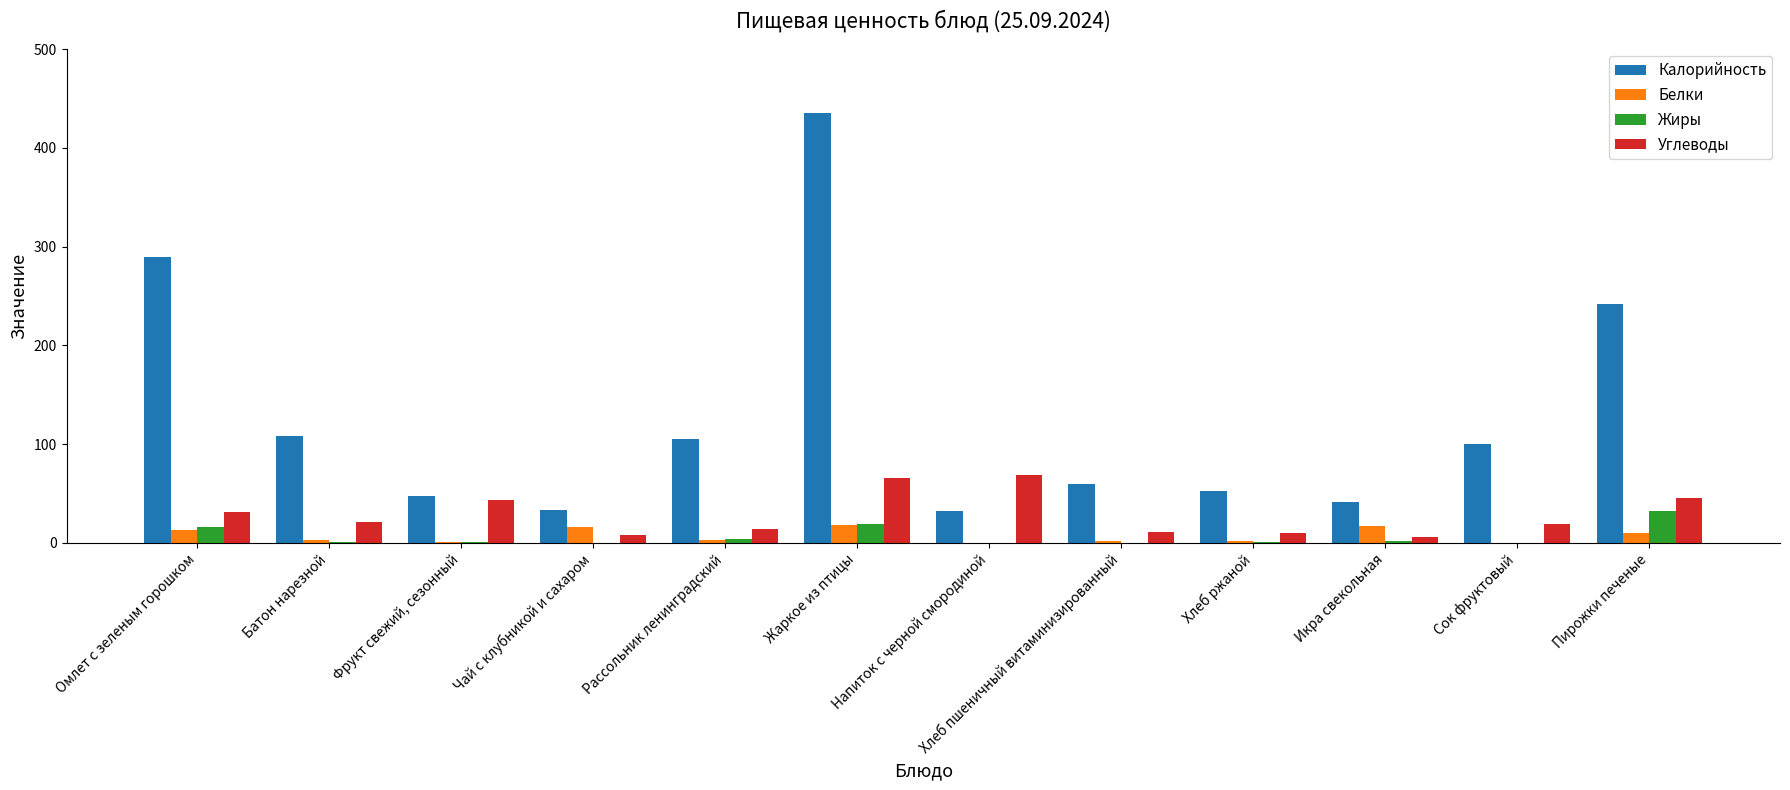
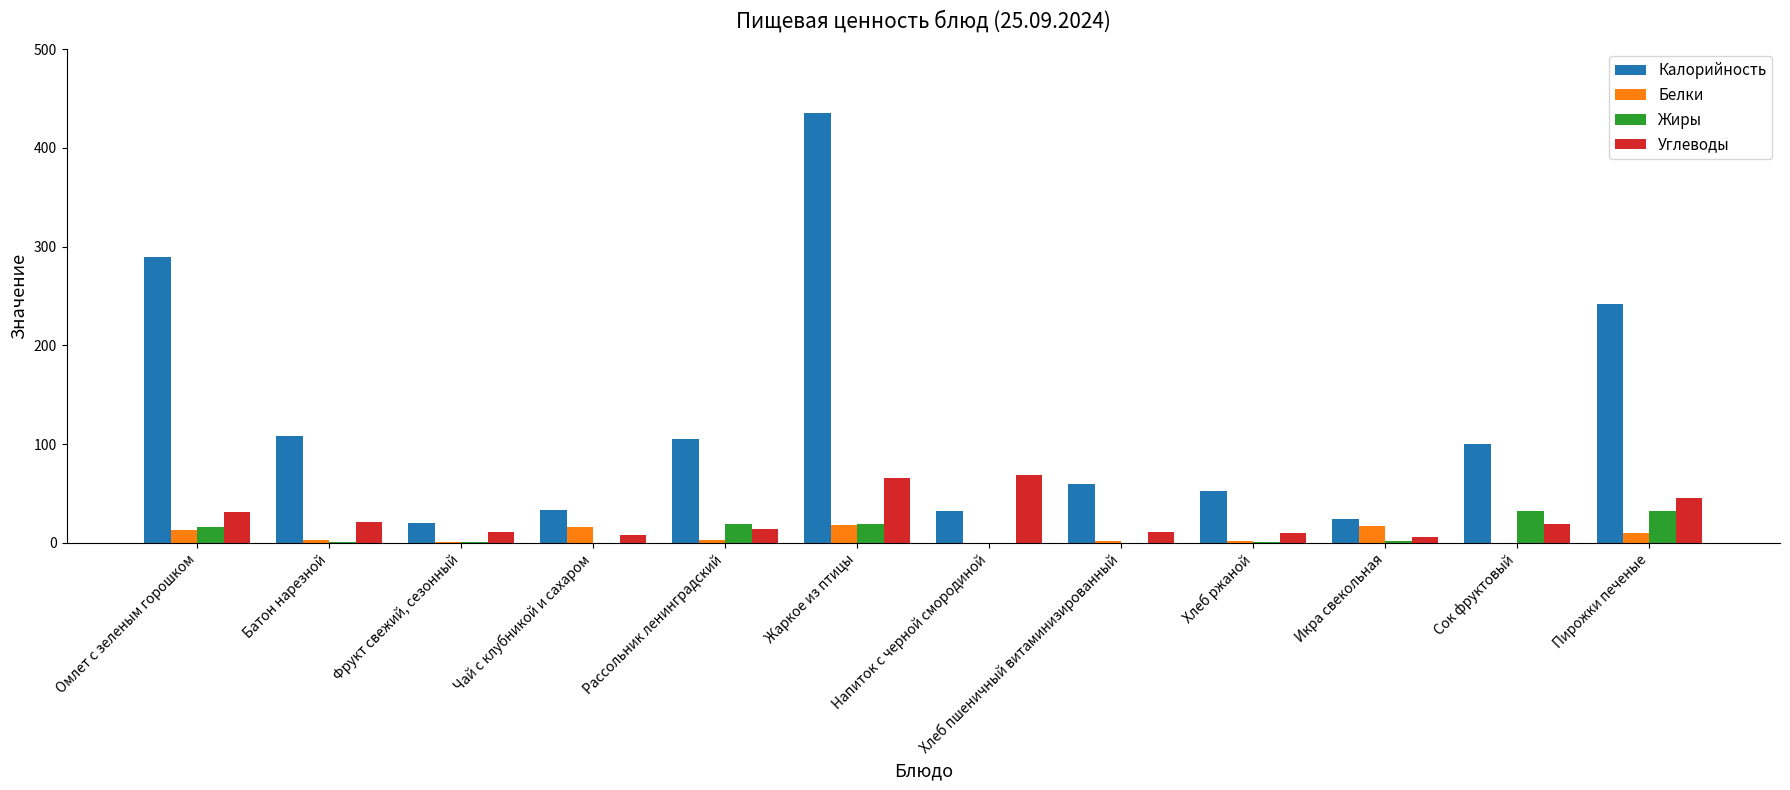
Калорийность, Фрукт свежий, сезонный: 50 -> 20
Углеводы, Фрукт свежий, сезонный: 40 -> 10
Жиры, Рассольник ленинградский: 0 -> 20
Калорийность, Икра свекольная: 40 -> 20
Жиры, Сок фруктовый: 0 -> 30
